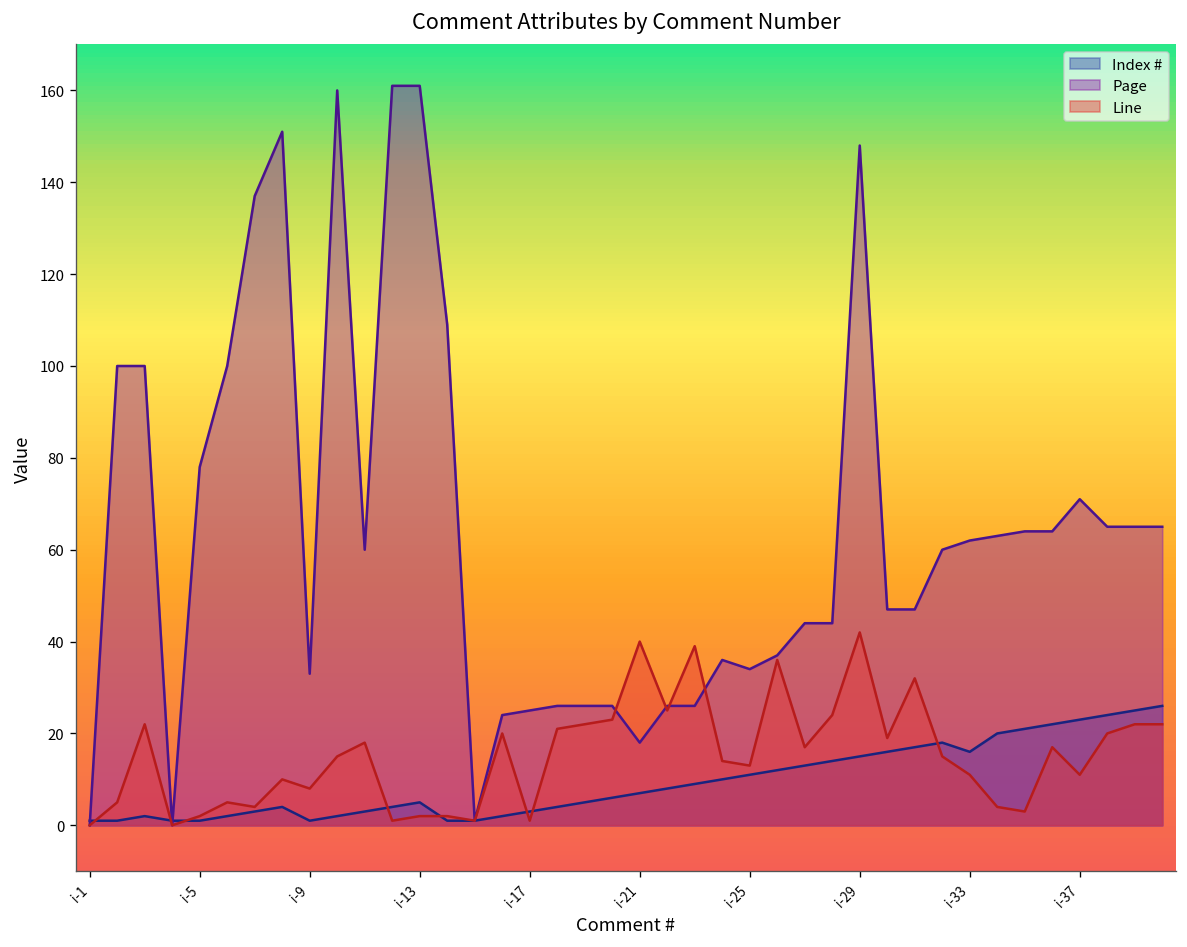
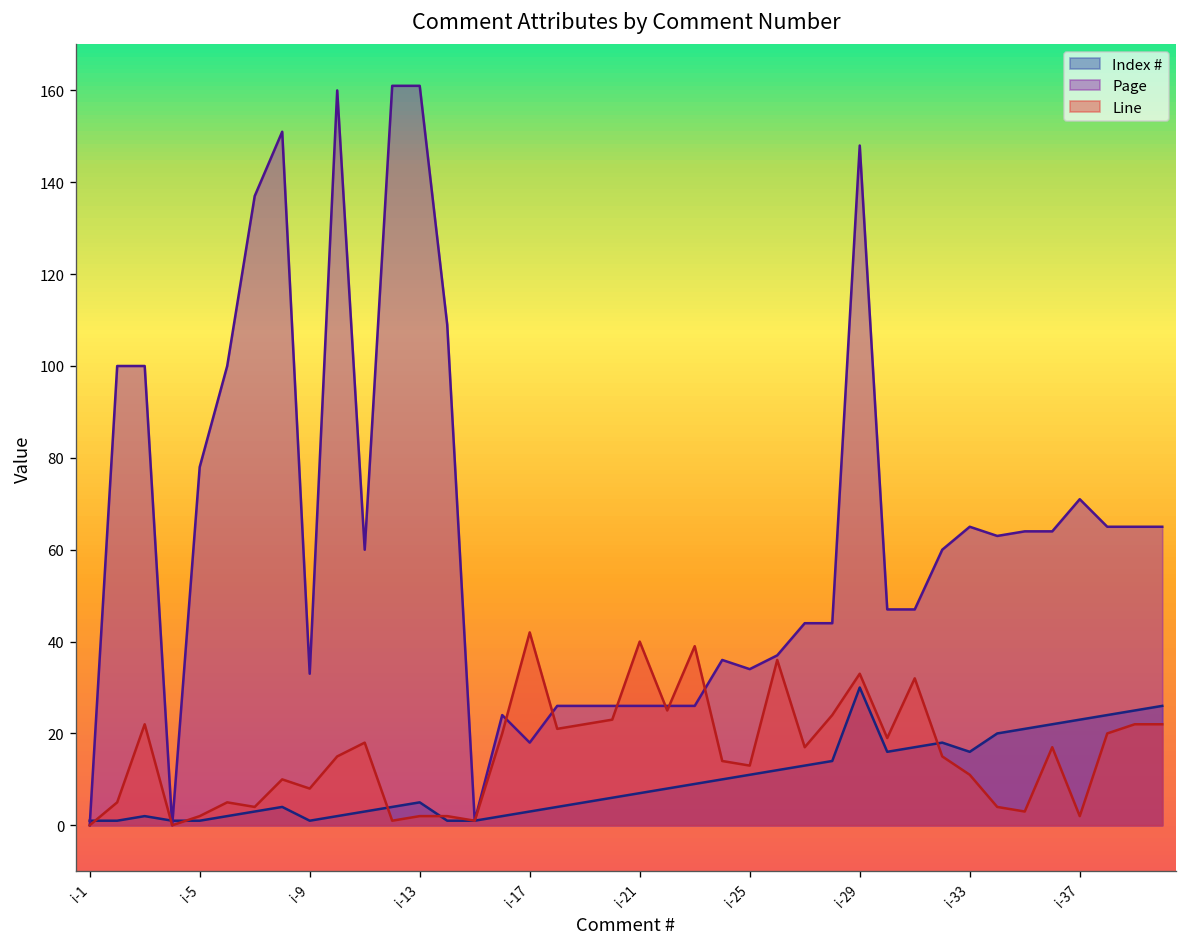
Page, i-17: 25 -> 18
Line, i-17: 1 -> 42
Page, i-21: 18 -> 26
Index #, i-29: 15 -> 30
Line, i-29: 42 -> 33
Page, i-33: 62 -> 65
Line, i-37: 11 -> 2
